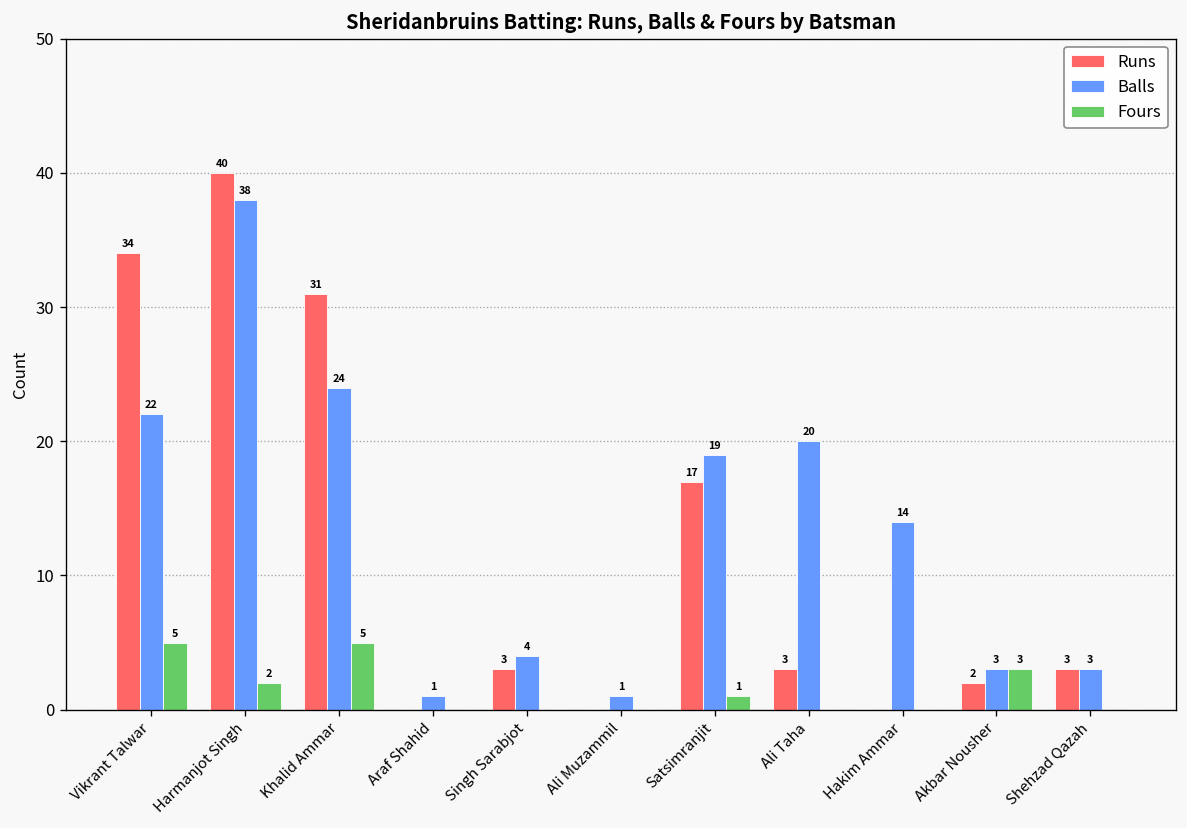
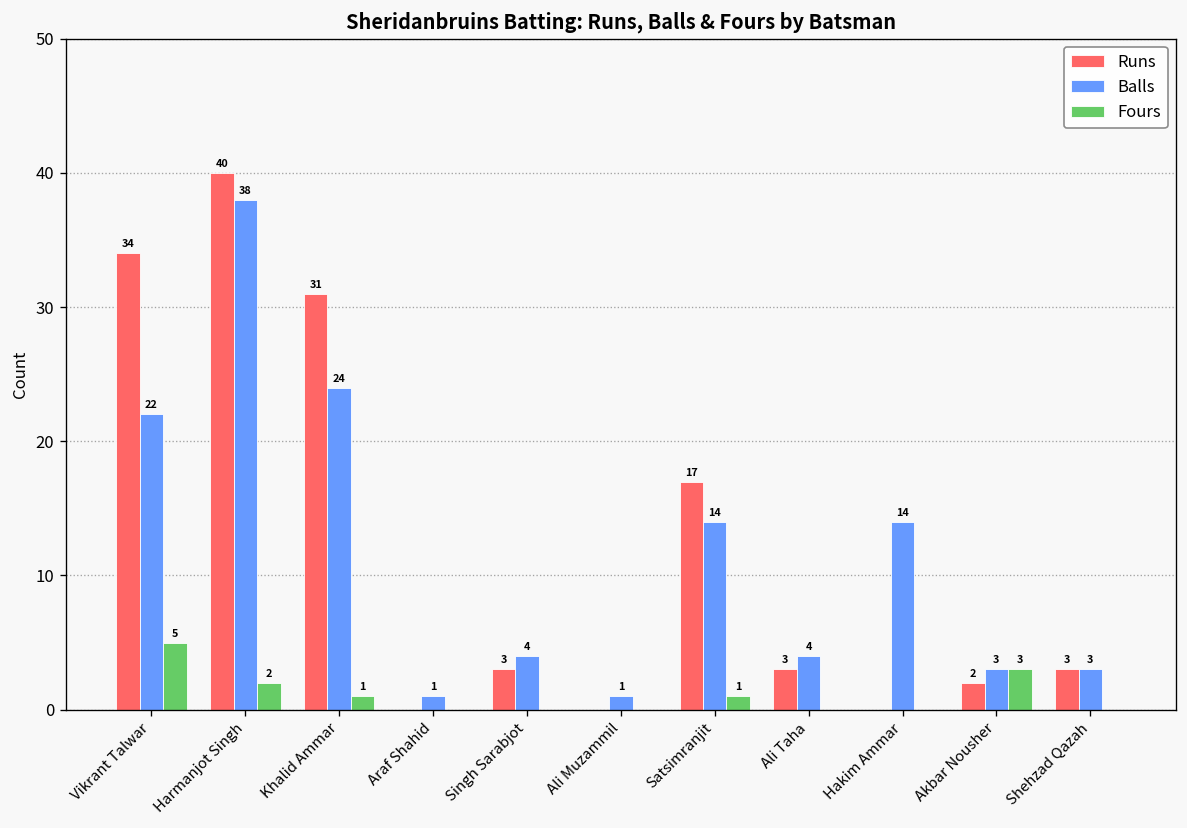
Fours, Khalid Ammar: 5 -> 1
Balls, Satsimranjit: 19 -> 14
Balls, Ali Taha: 20 -> 4
